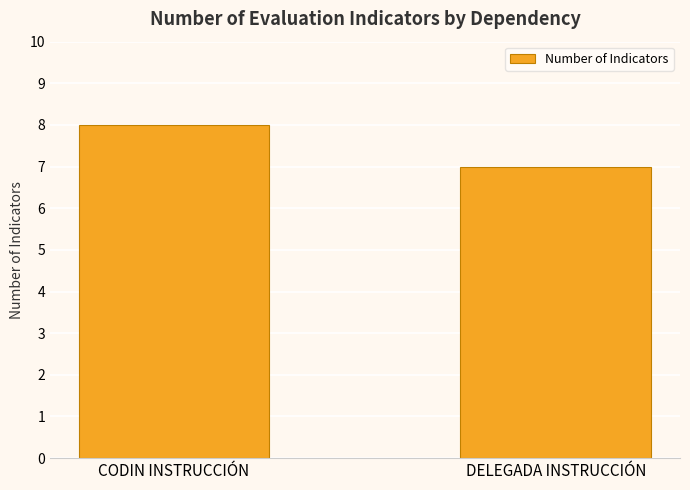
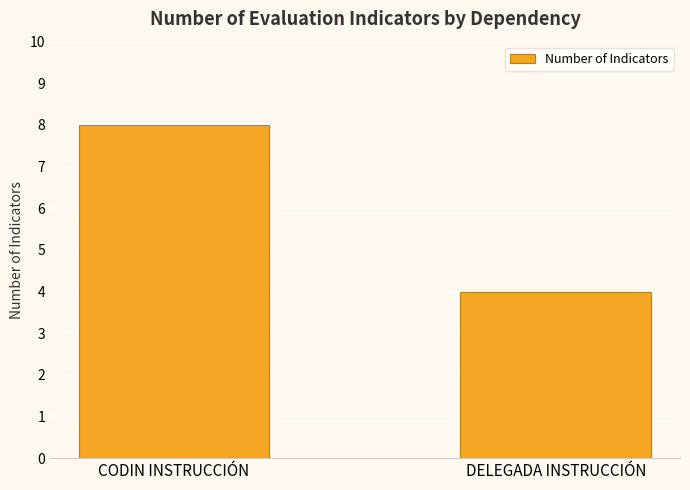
DELEGADA INSTRUCCIÓN: 7 -> 4
